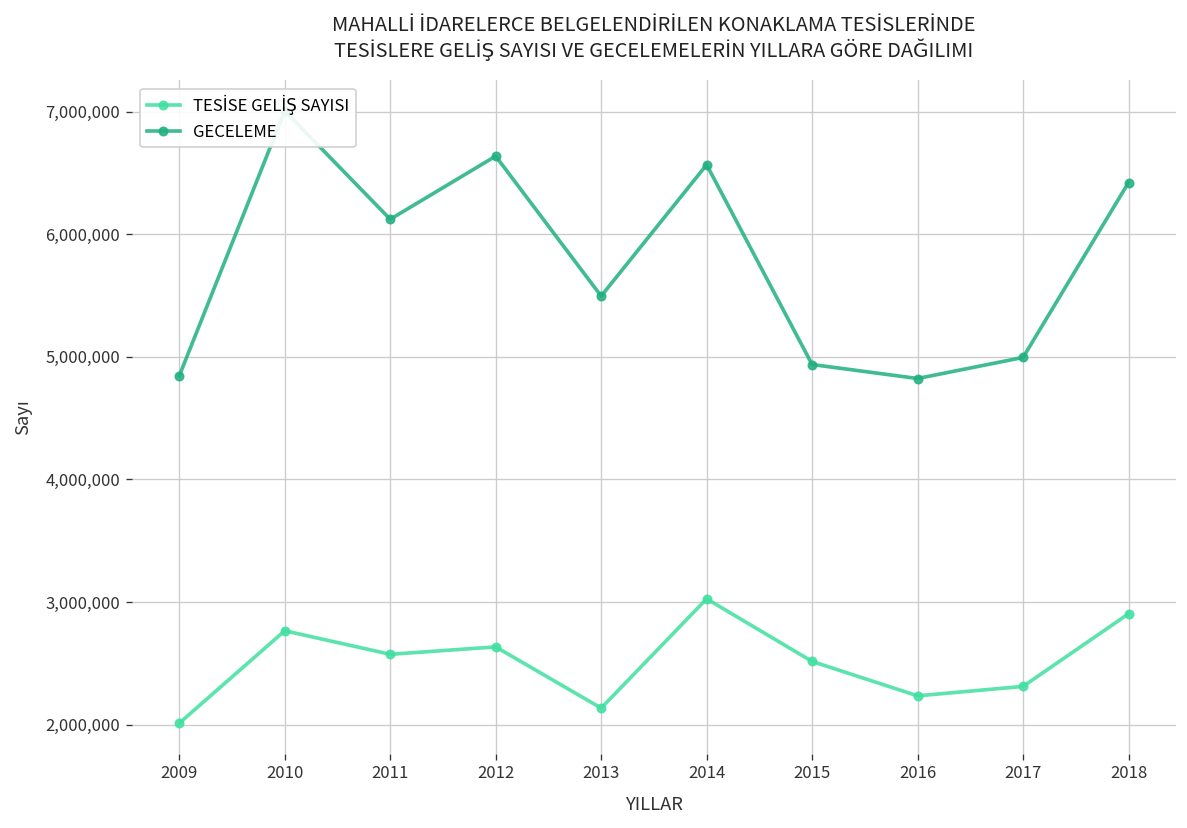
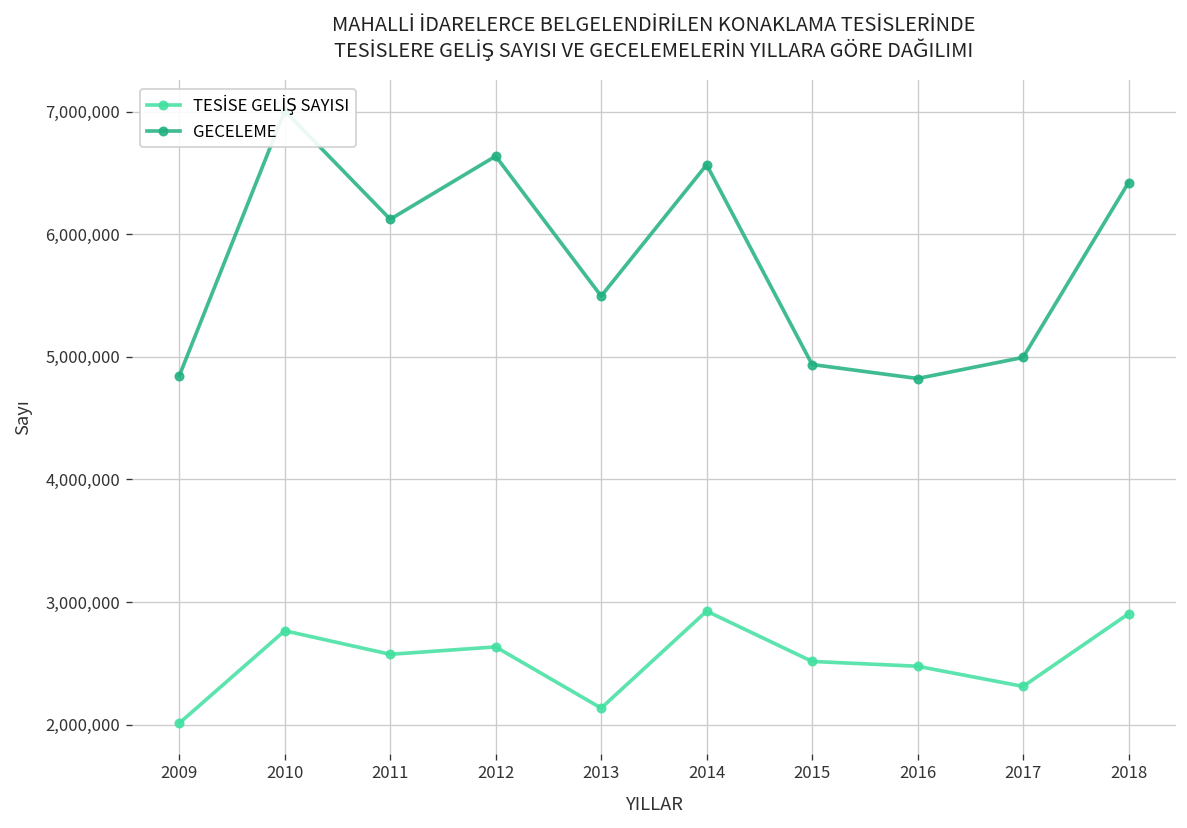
TESİSE GELİŞ SAYISI, 2014: 3,030,000 -> 2,930,000
TESİSE GELİŞ SAYISI, 2016: 2,230,000 -> 2,480,000
